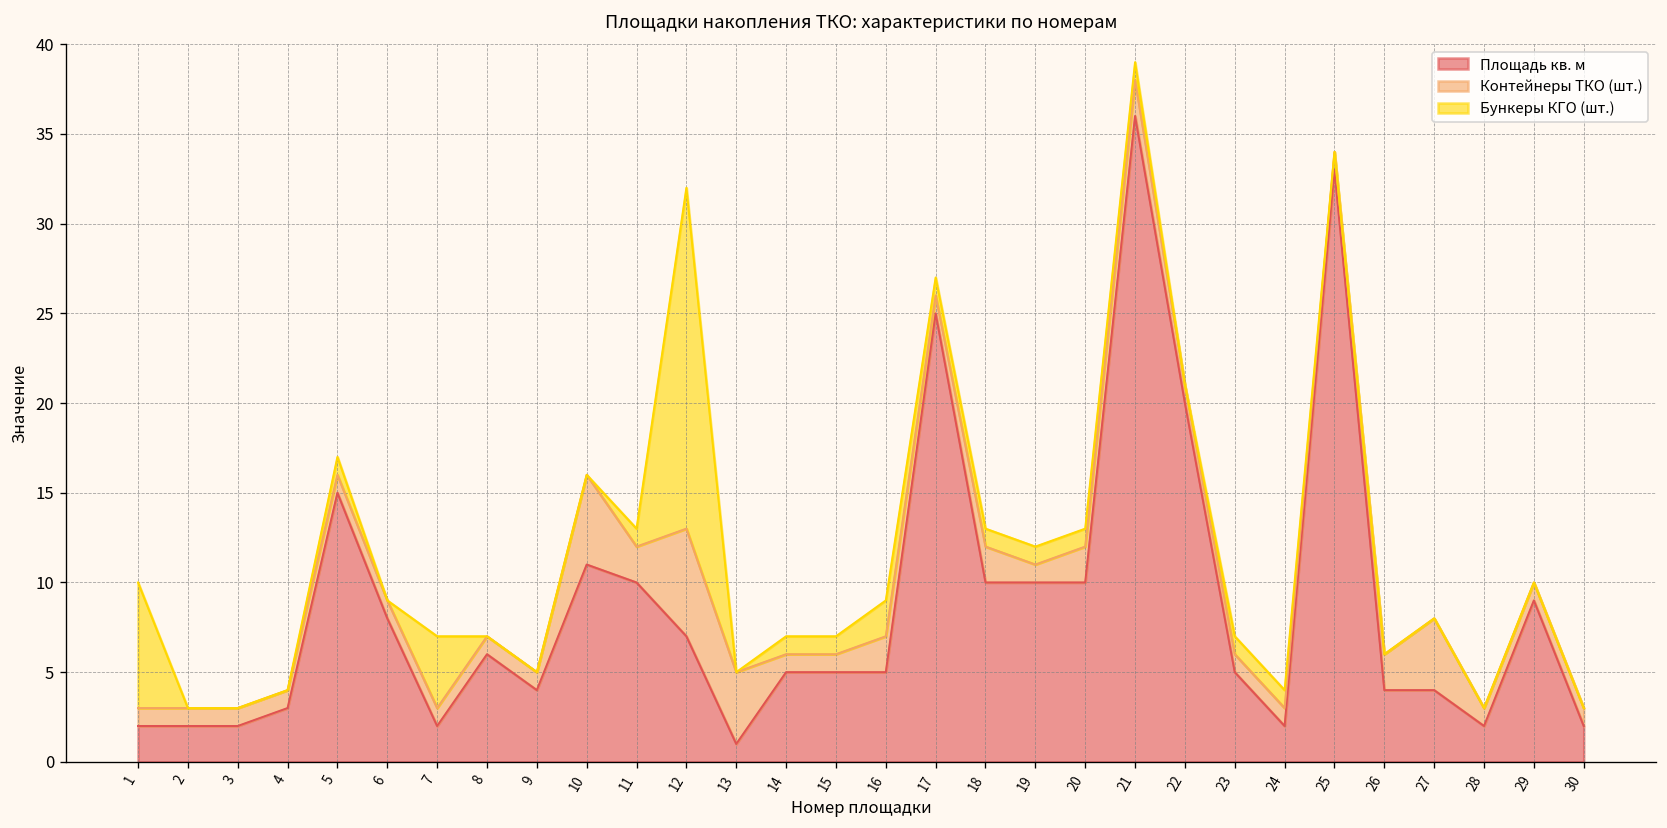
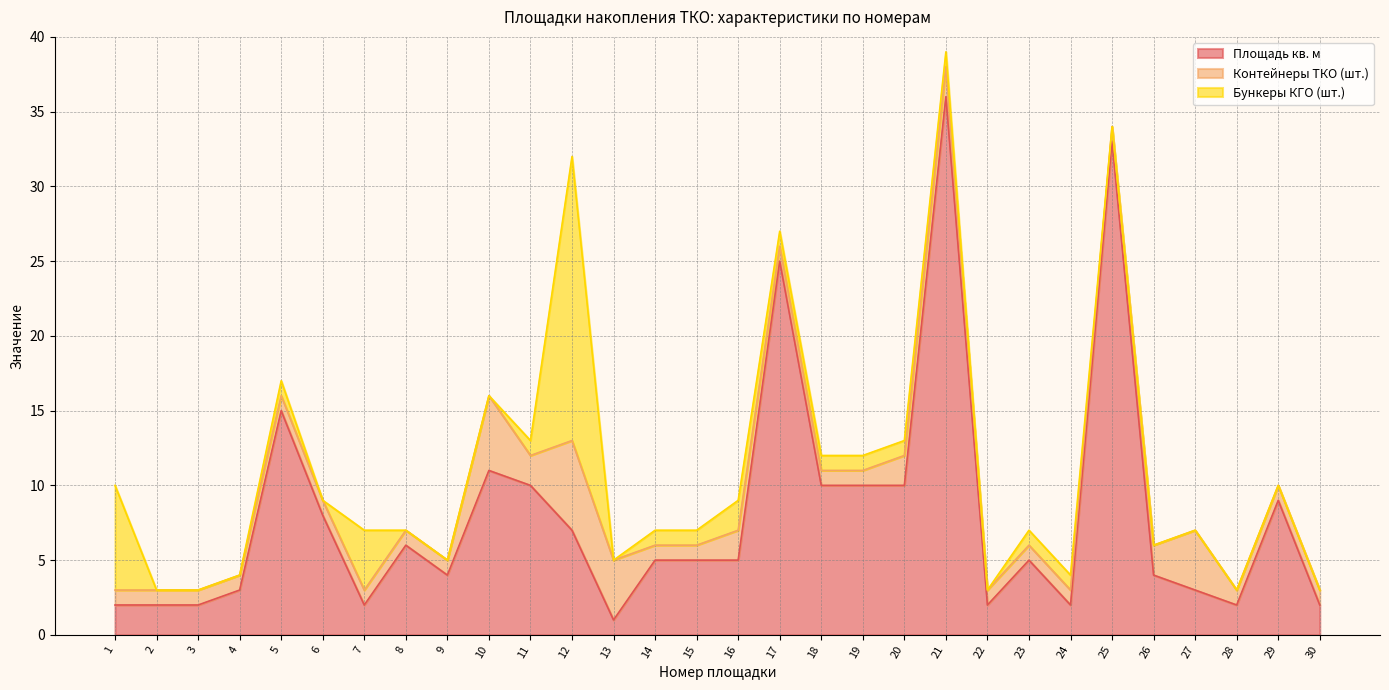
Контейнеры ТКО (шт.), 18: 2 -> 1
Площадь кв. м, 22: 20 -> 2
Площадь кв. м, 27: 4 -> 3
